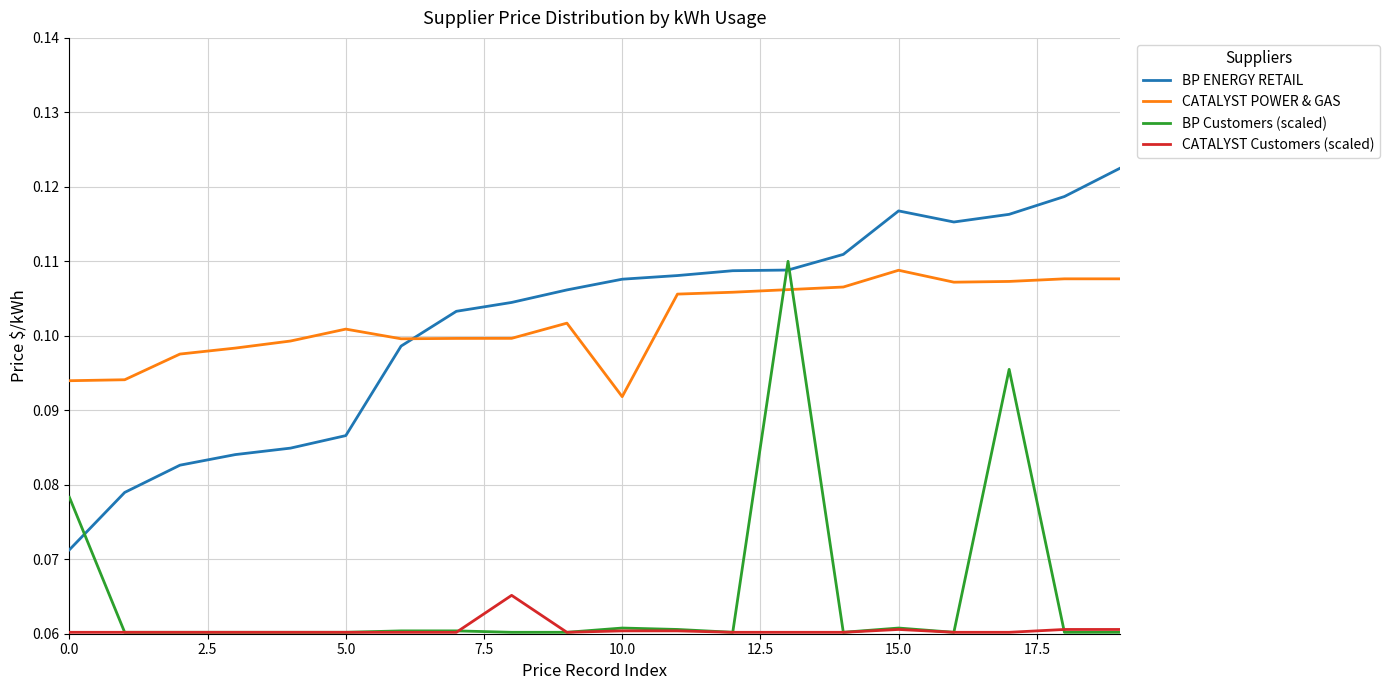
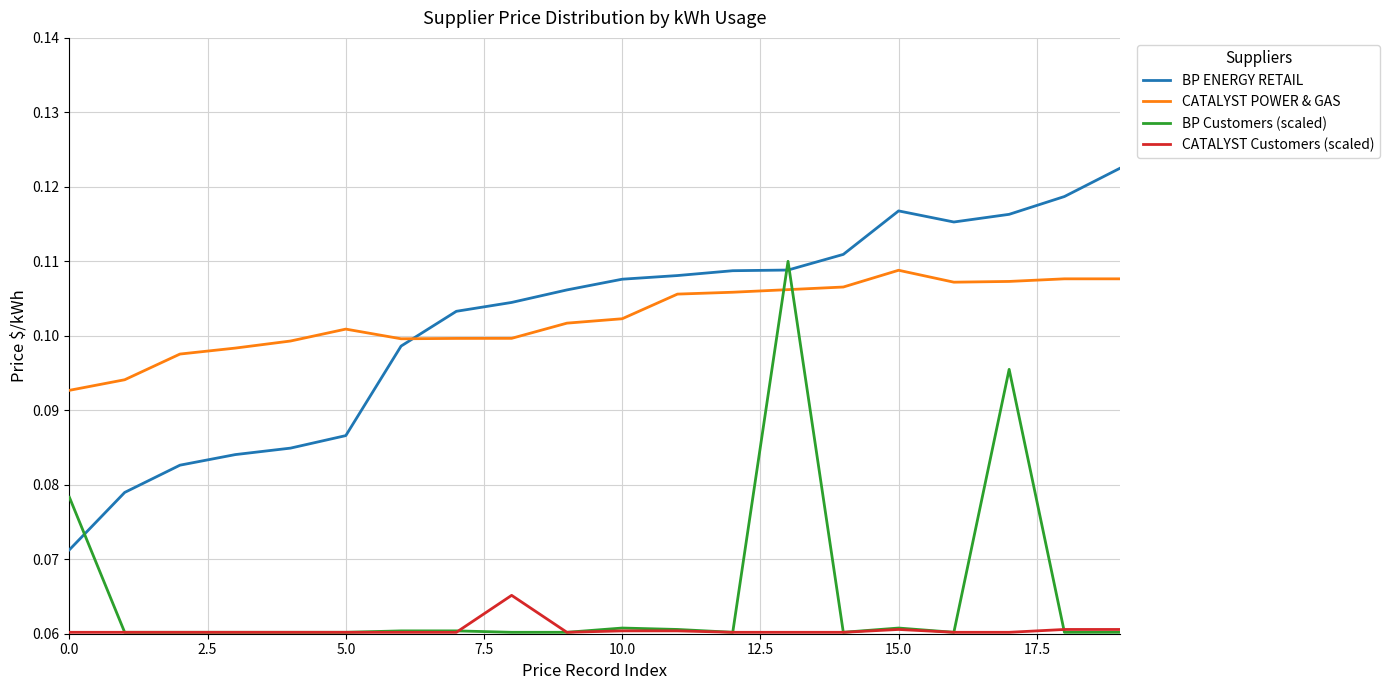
CATALYST POWER & GAS, 0.0: 0.094 -> 0.093
CATALYST POWER & GAS, 10.0: 0.092 -> 0.102
